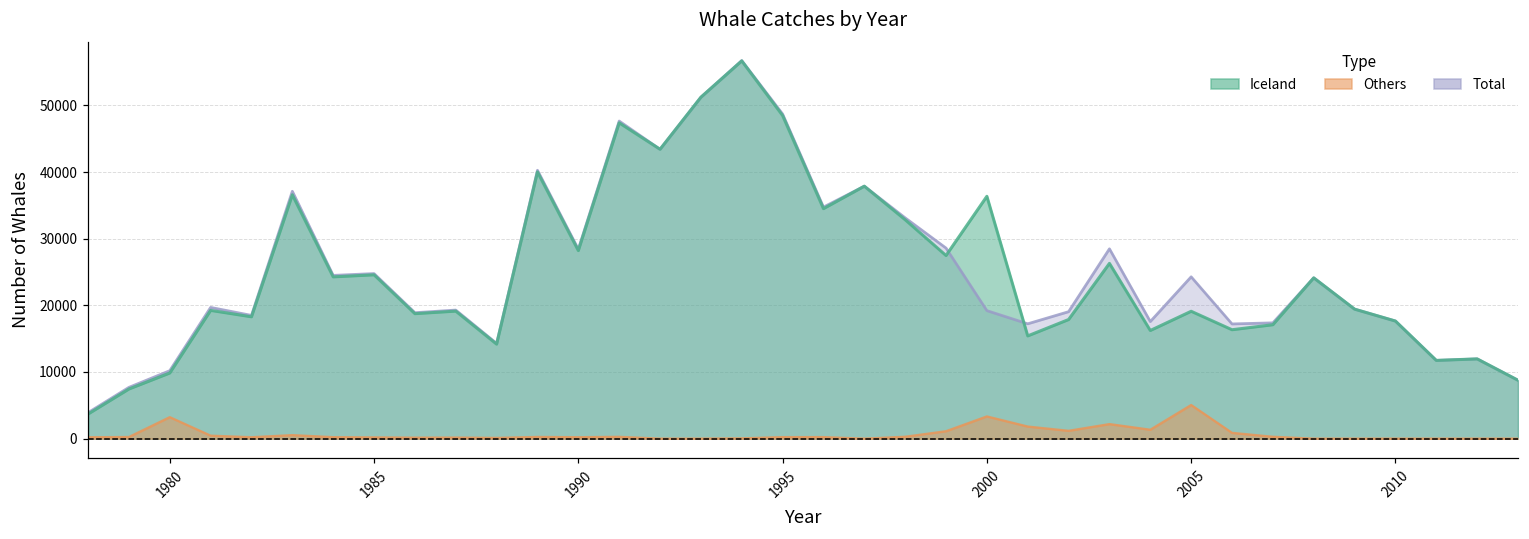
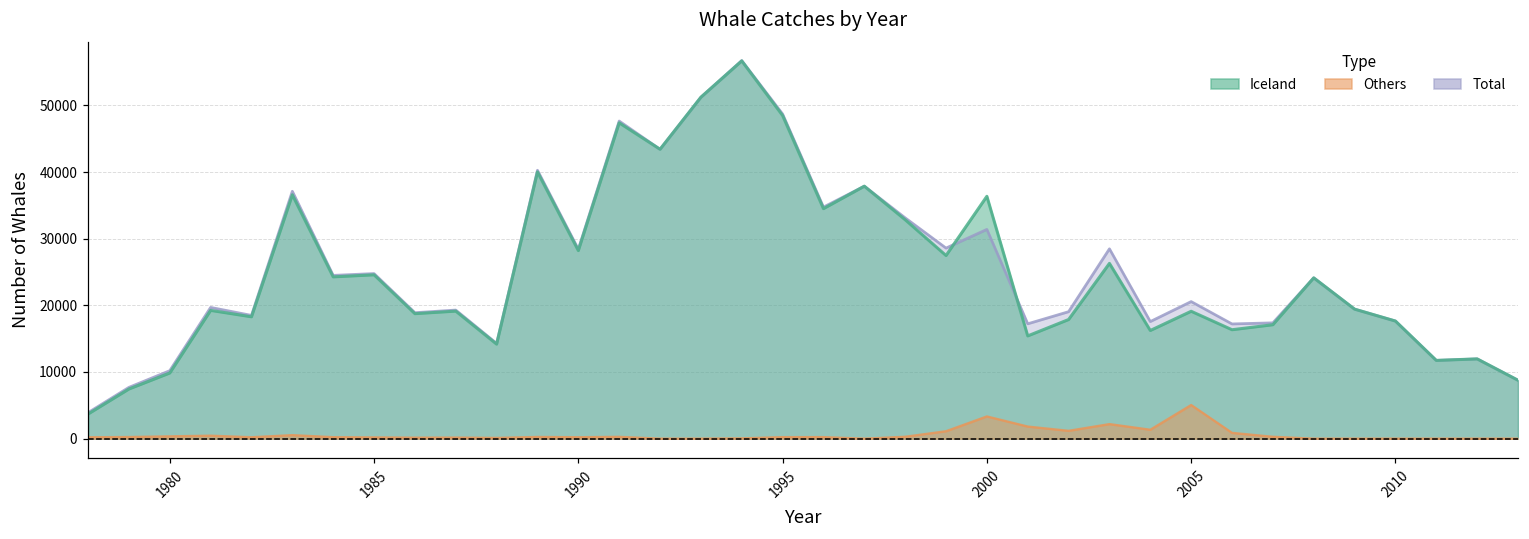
Others, 1980: 3000 -> 0
Total, 2000: 19000 -> 31000
Total, 2005: 24000 -> 21000
